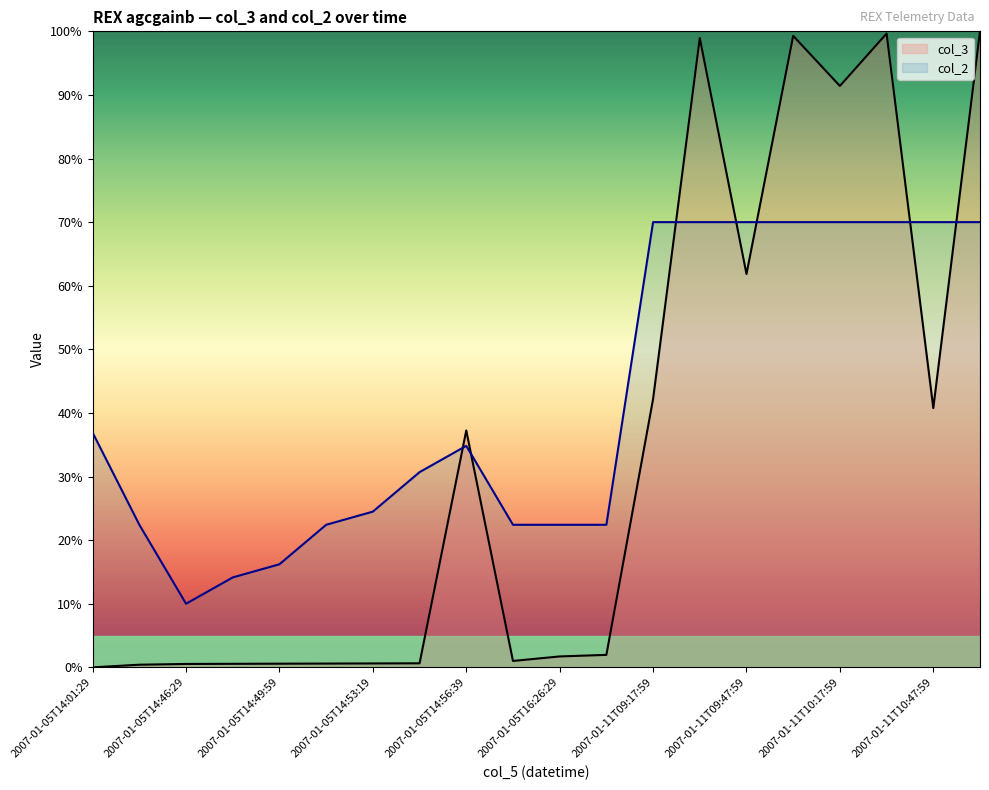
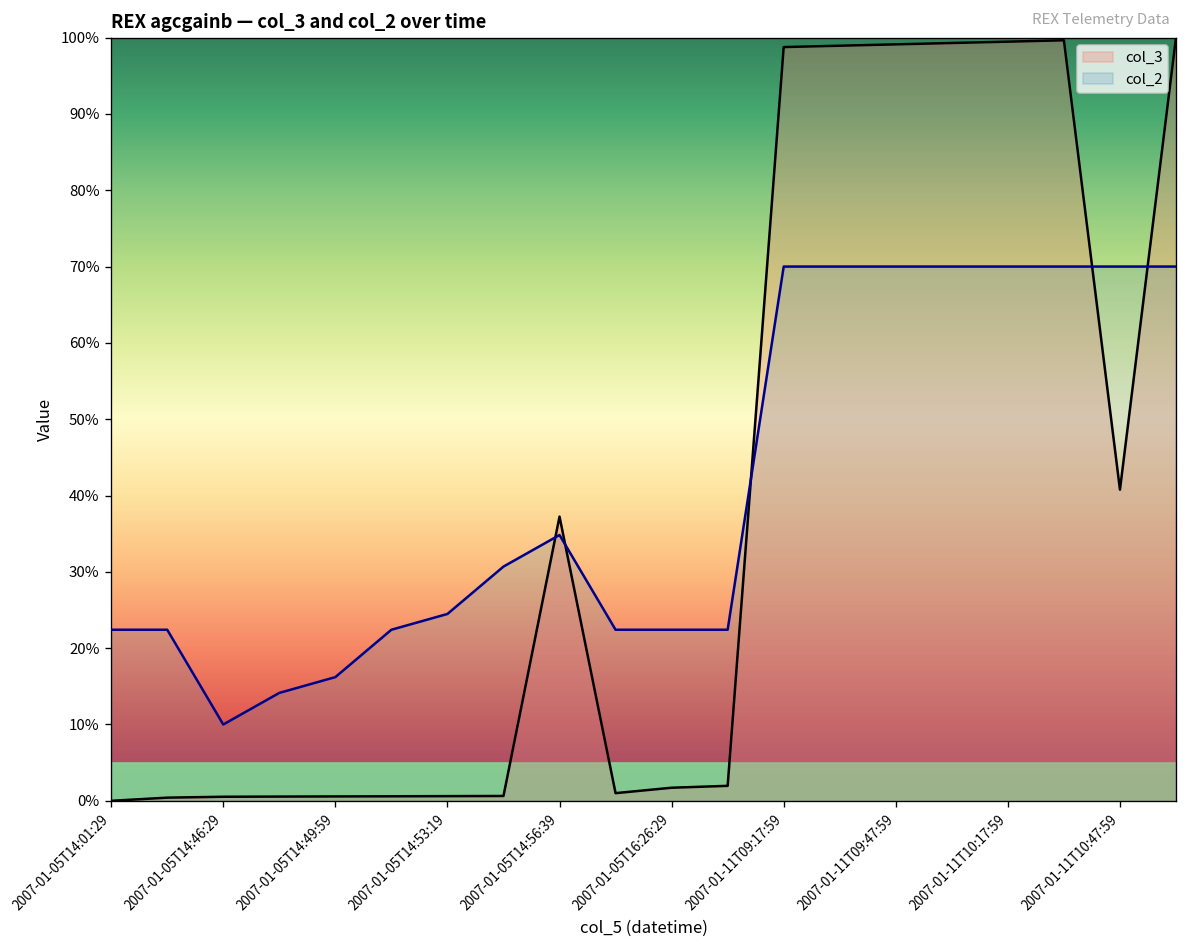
col_2, 2007-01-05T14:01:29: 37% -> 22%
col_3, 2007-01-11T09:17:59: 42% -> 99%
col_3, 2007-01-11T09:47:59: 62% -> 99%
col_3, 2007-01-11T10:17:59: 91% -> 99%
